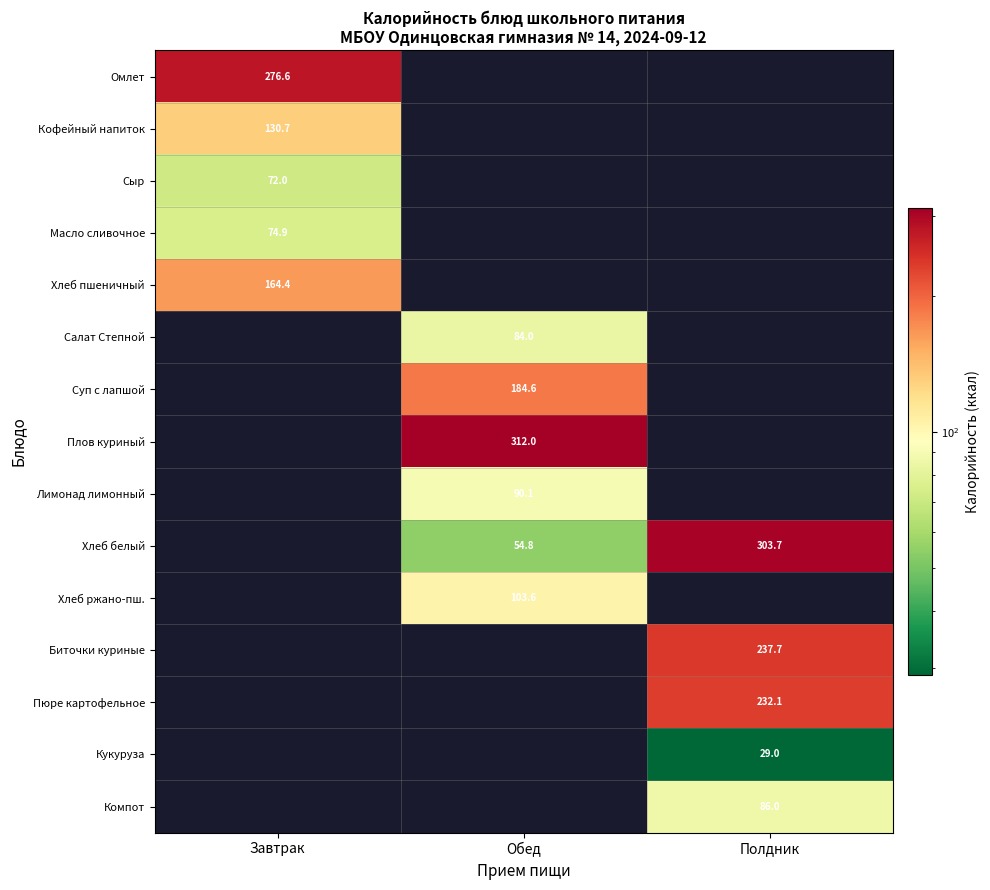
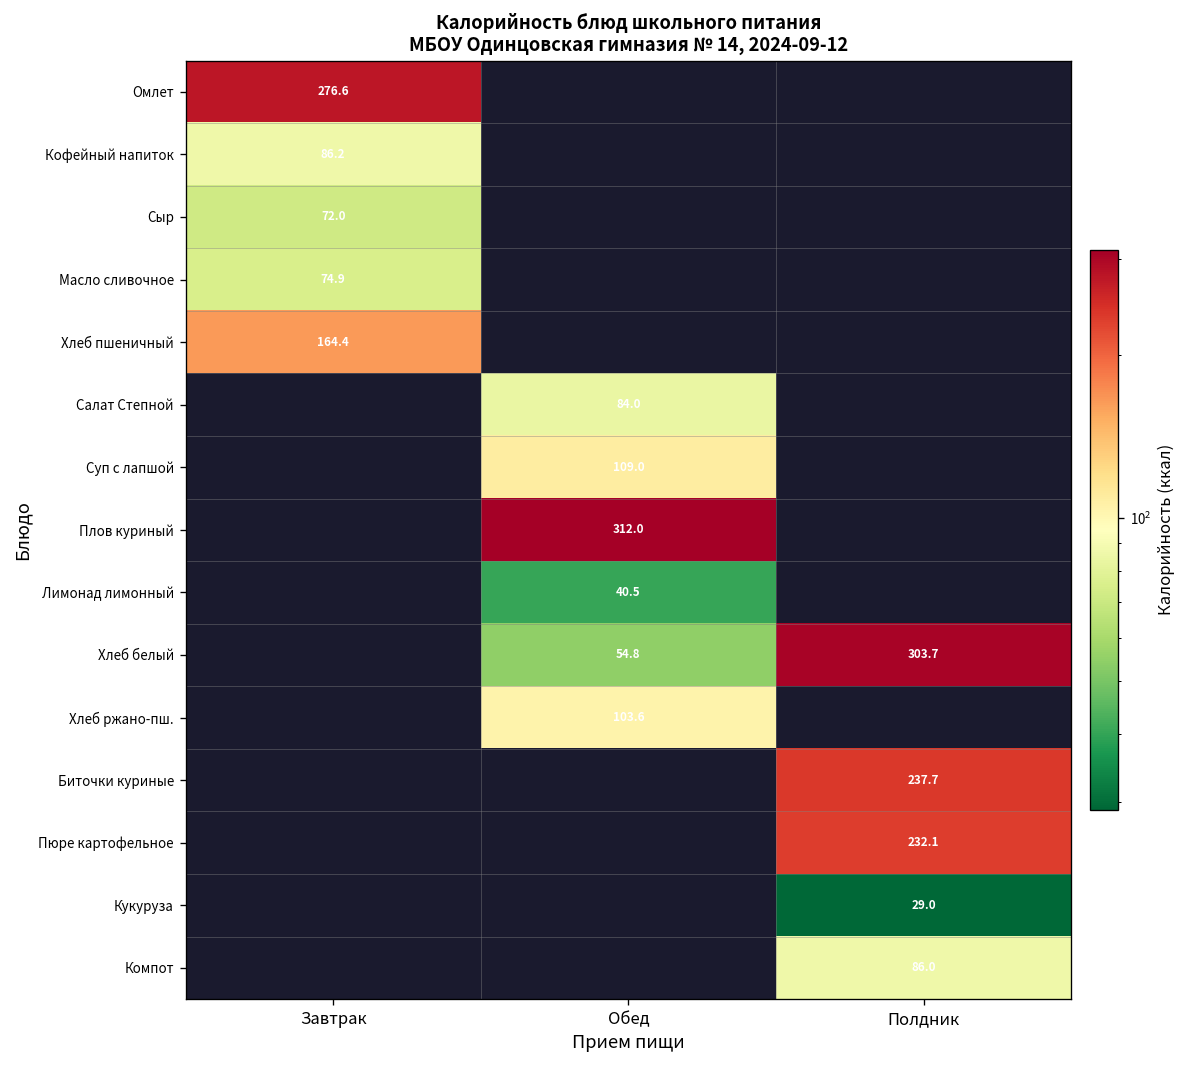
Кофейный напиток, Завтрак: 130.7 -> 86.2
Суп с лапшой, Обед: 184.6 -> 109.0
Лимонад лимонный, Обед: 90.1 -> 40.5
